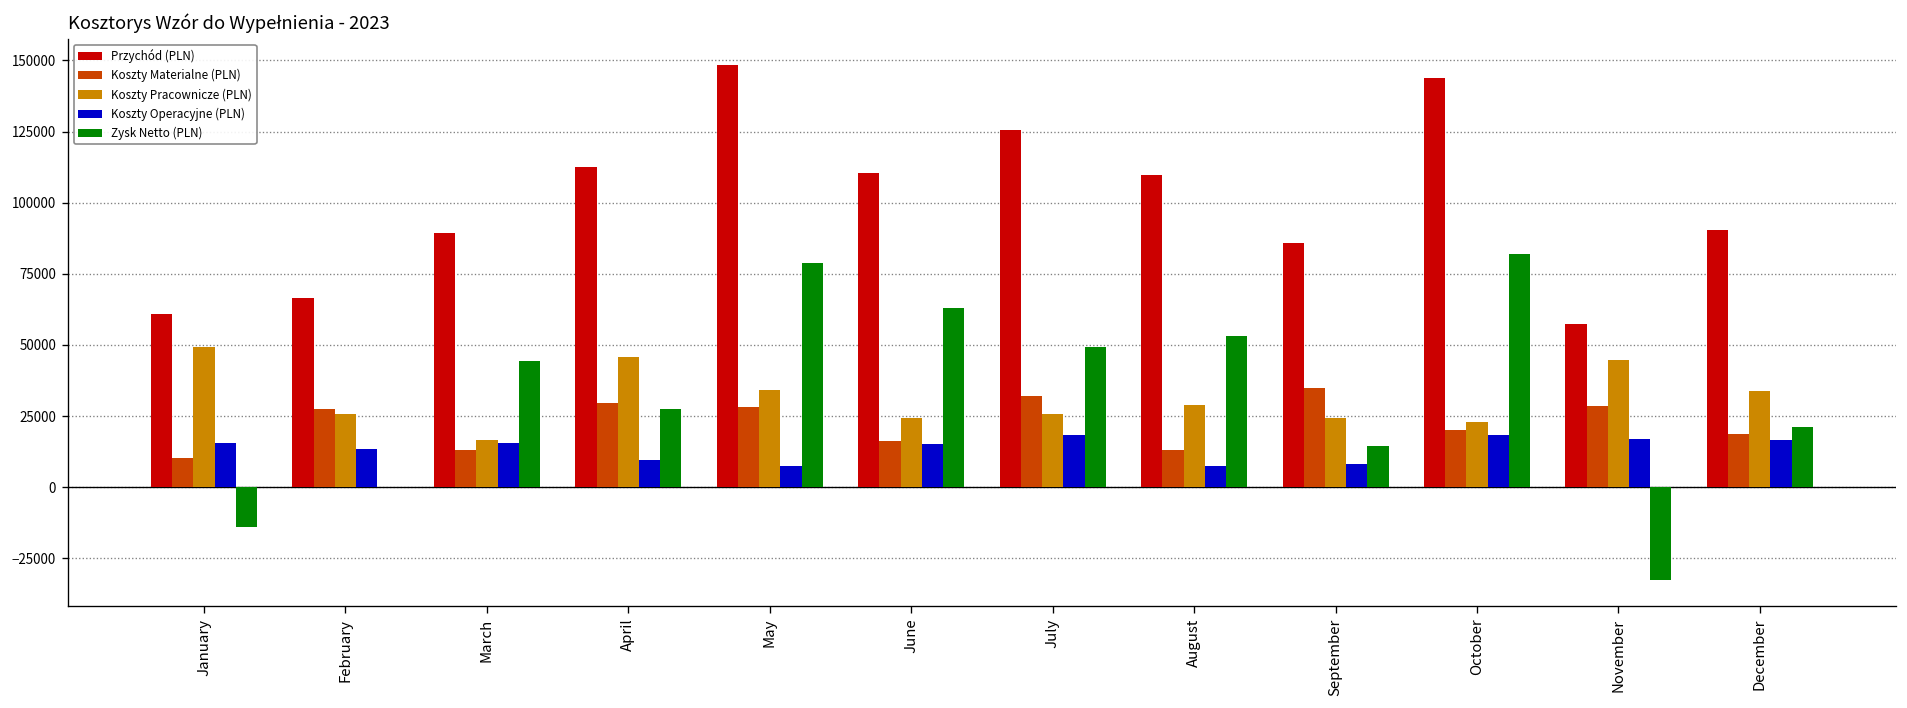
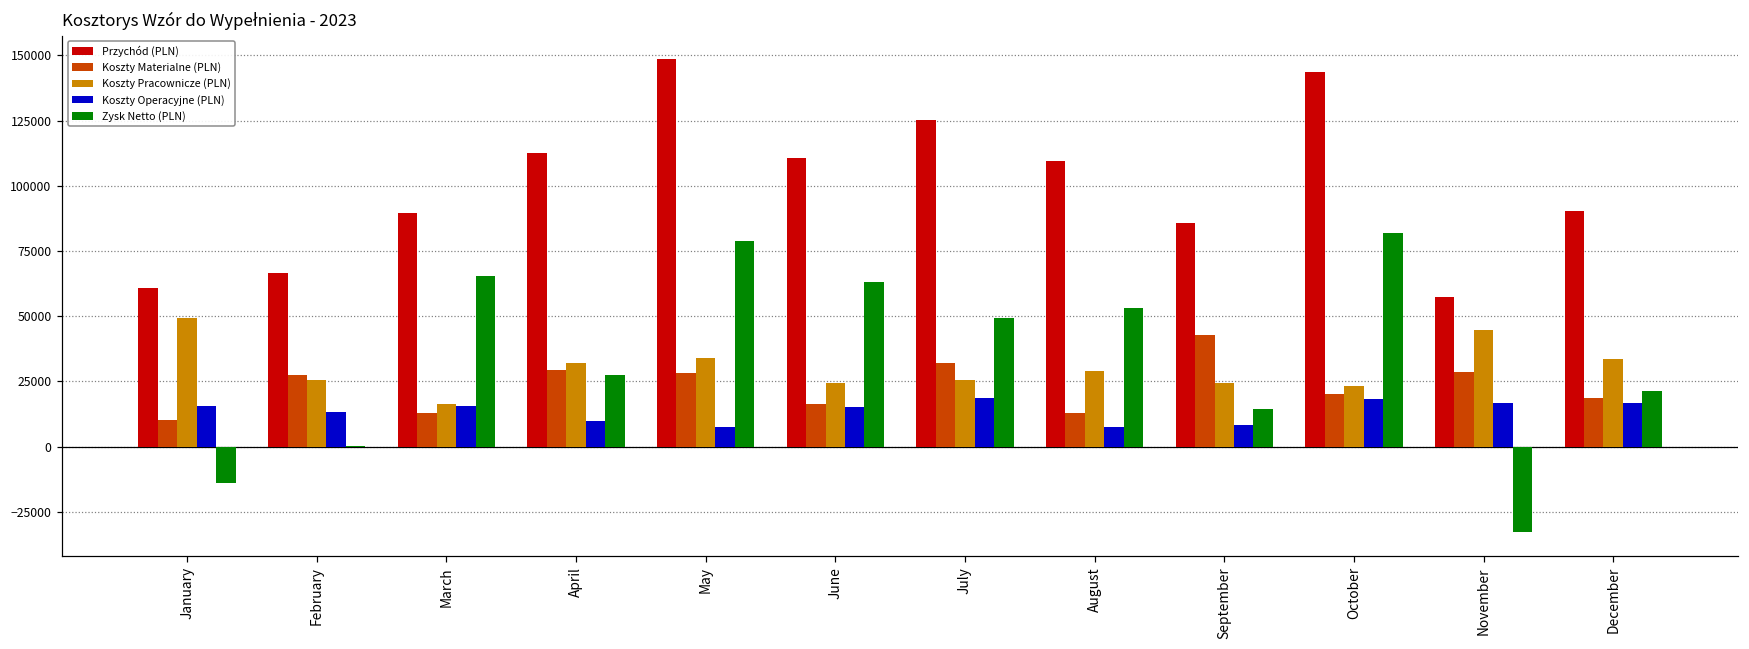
Zysk Netto (PLN), March: 44000 -> 65000
Koszty Pracownicze (PLN), April: 46000 -> 32000
Koszty Materialne (PLN), September: 35000 -> 43000
